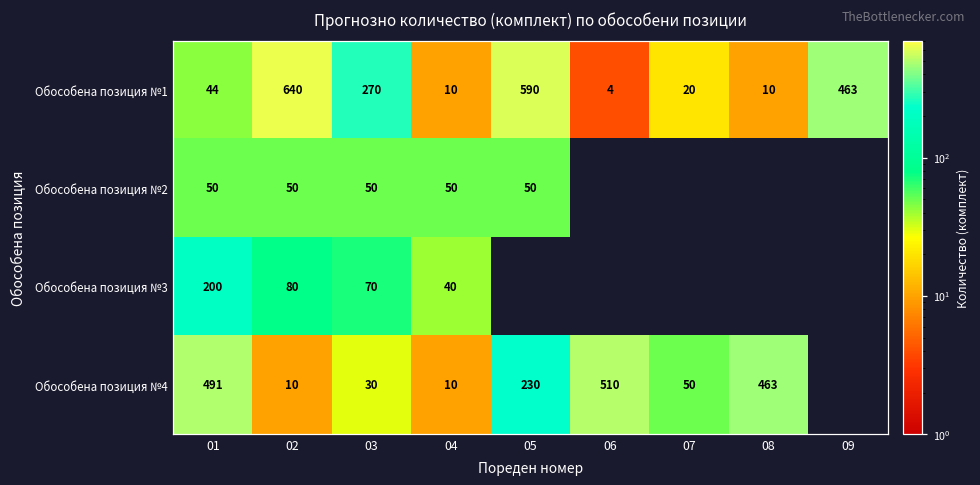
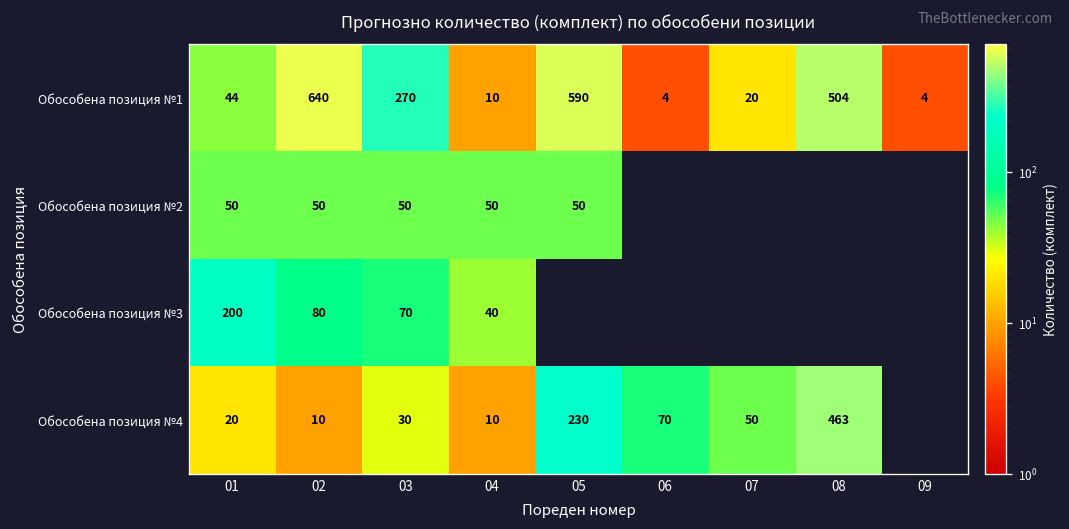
Обособена позиция №1, 08: 10 -> 504
Обособена позиция №1, 09: 463 -> 4
Обособена позиция №4, 01: 491 -> 20
Обособена позиция №4, 06: 510 -> 70
